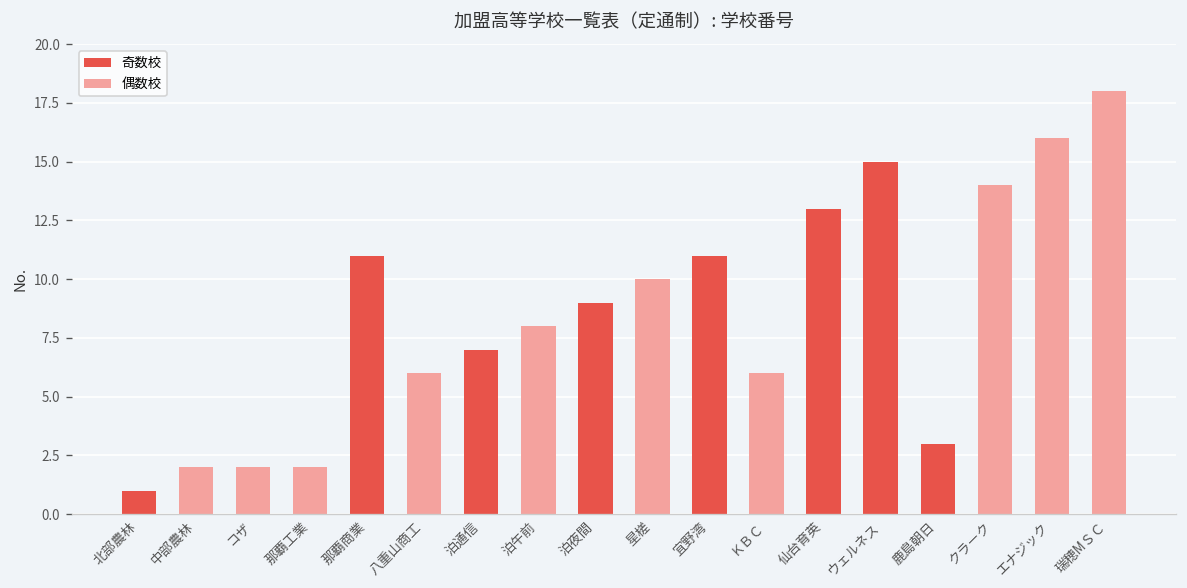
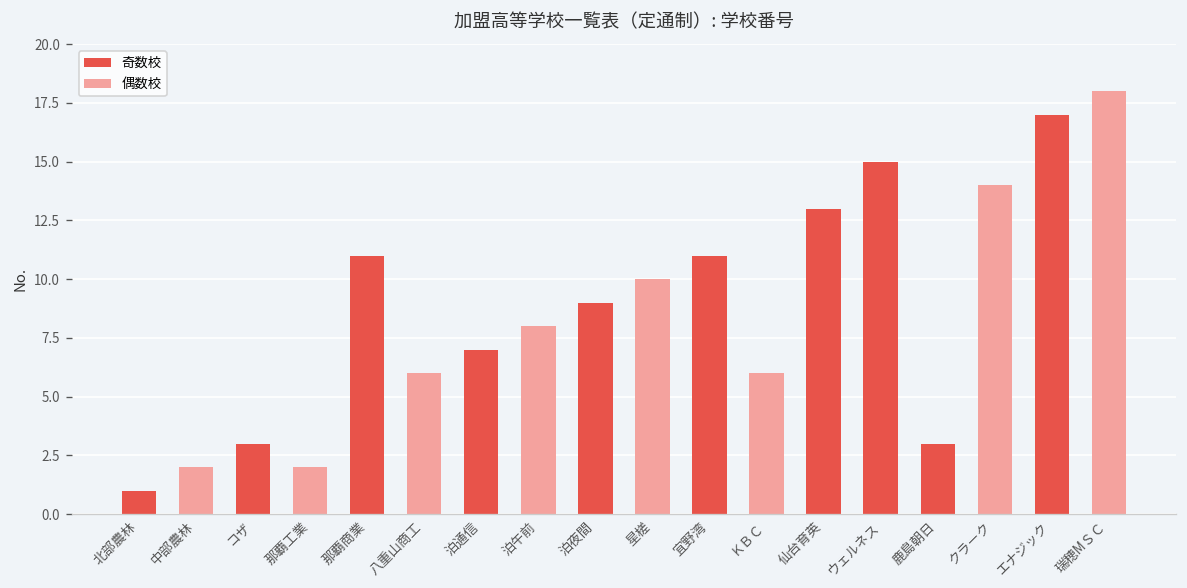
コザ: 2 -> 3
エナジック: 16 -> 17
